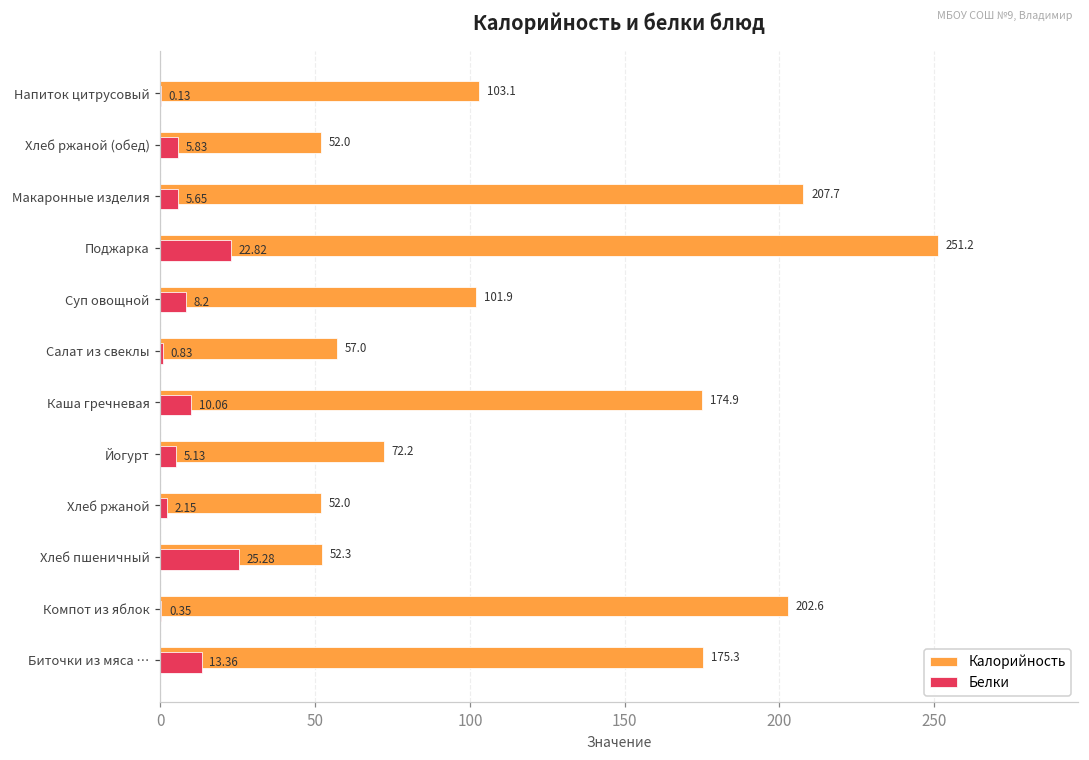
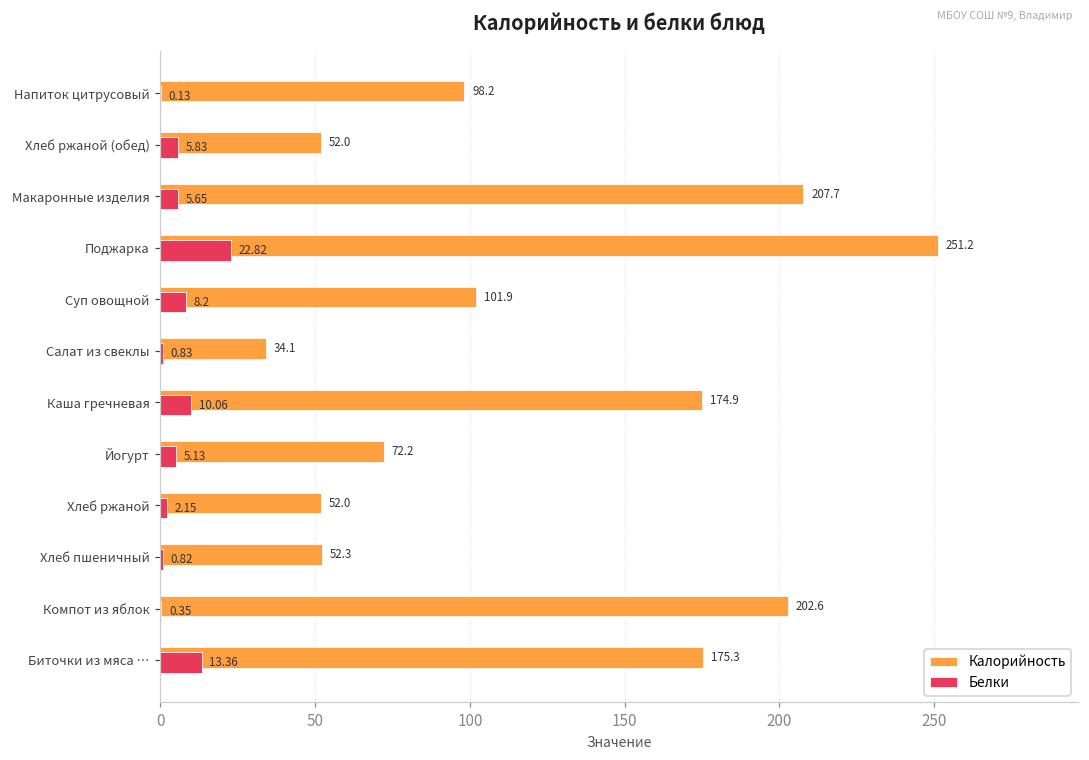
Калорийность, Напиток цитрусовый: 103.1 -> 98.2
Калорийность, Салат из свеклы: 57.0 -> 34.1
Белки, Хлеб пшеничный: 25.28 -> 0.82
